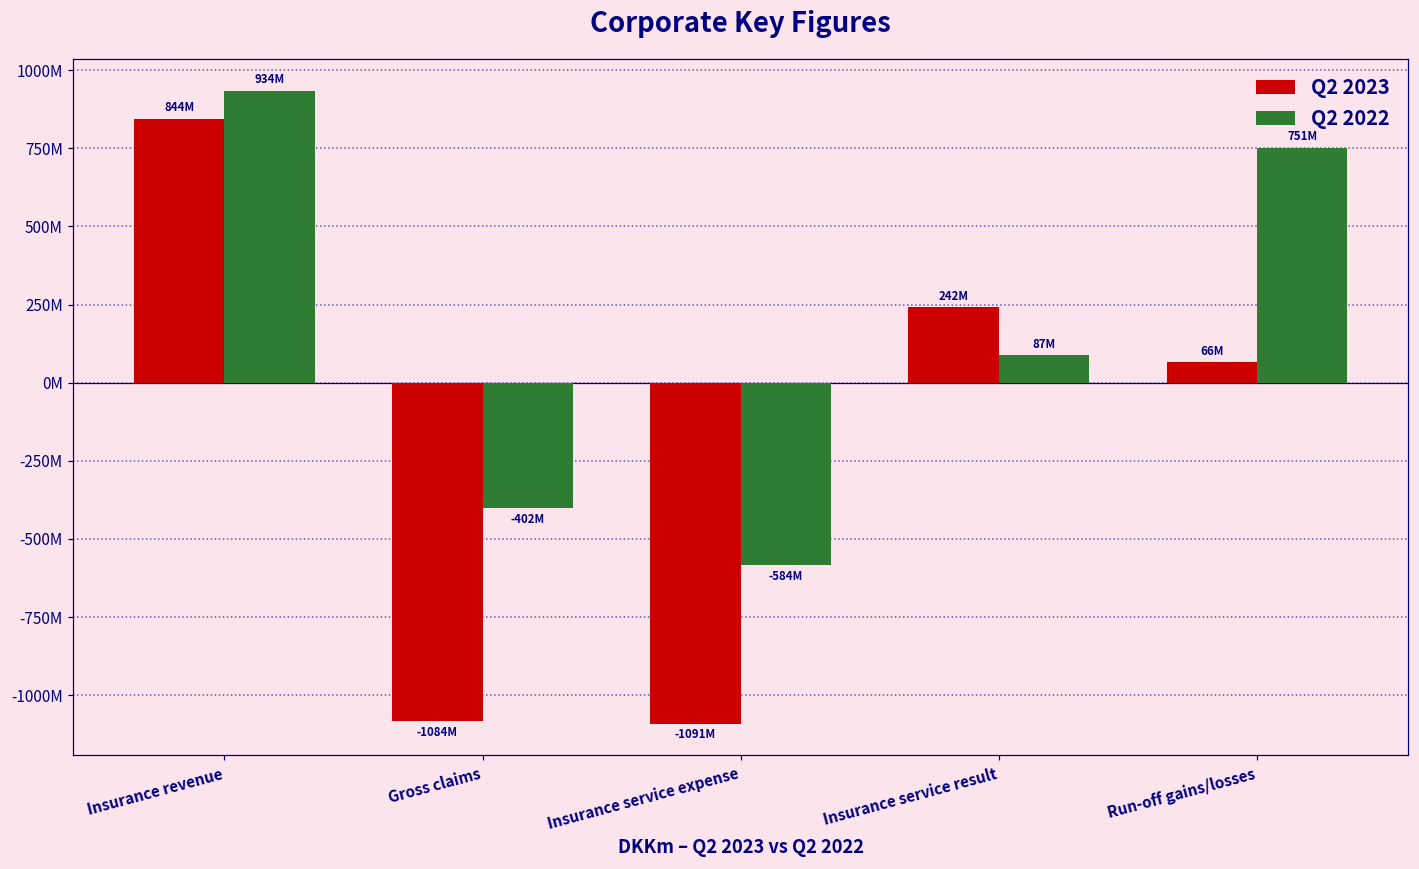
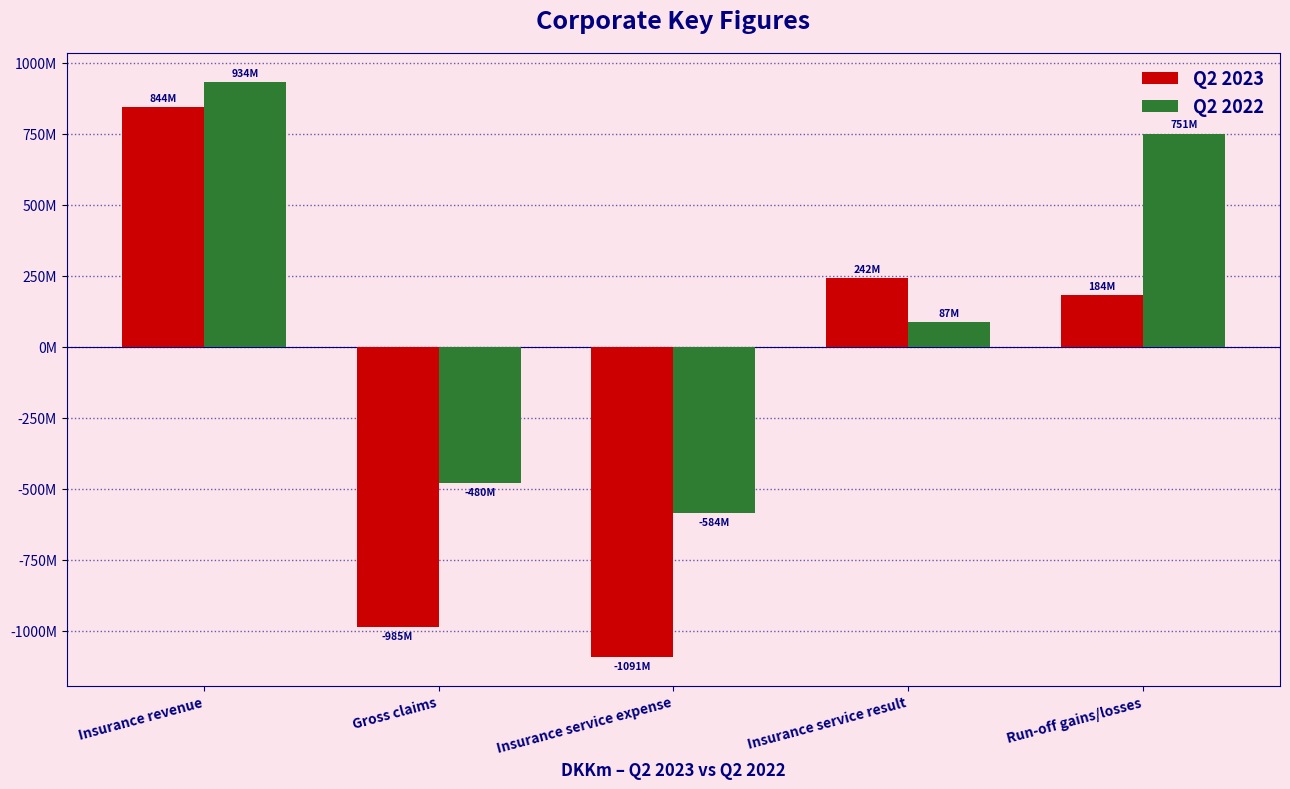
Q2 2023, Gross claims: -1084M -> -985M
Q2 2022, Gross claims: -402M -> -480M
Q2 2023, Run-off gains/losses: 66M -> 184M
